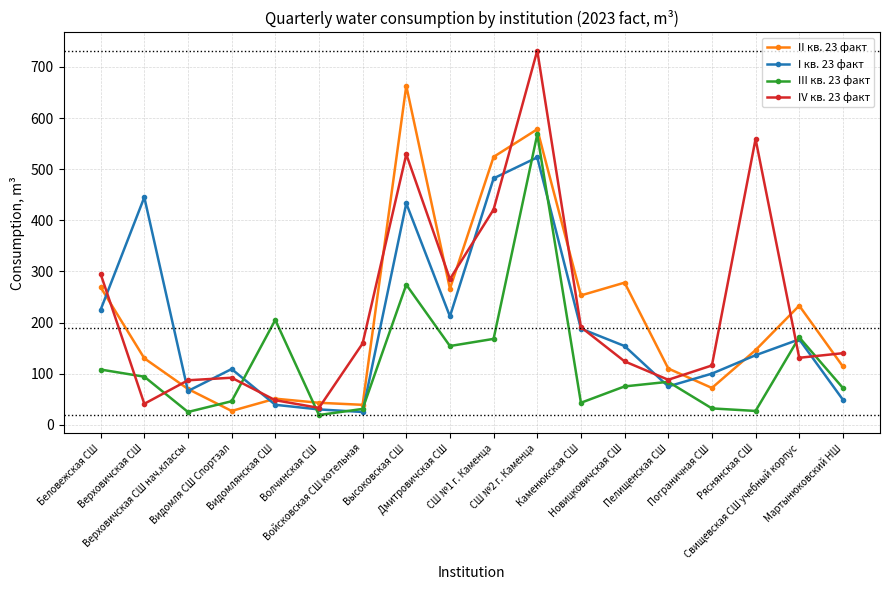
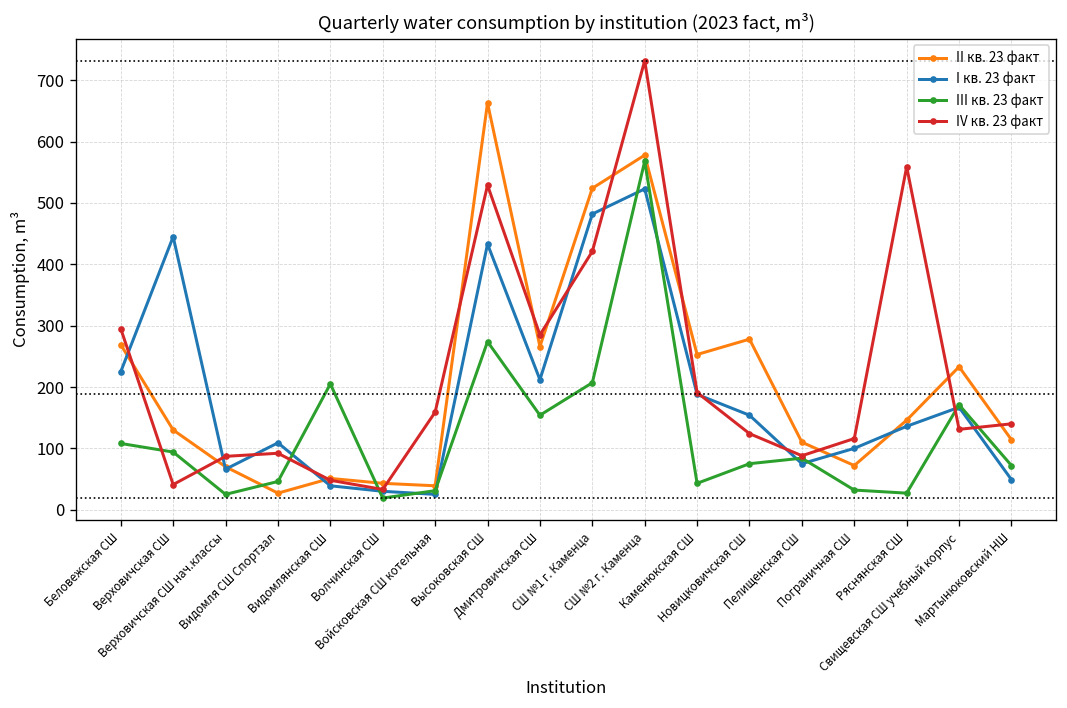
III кв. 23 факт, СШ №1 г. Каменца: 170 -> 210
